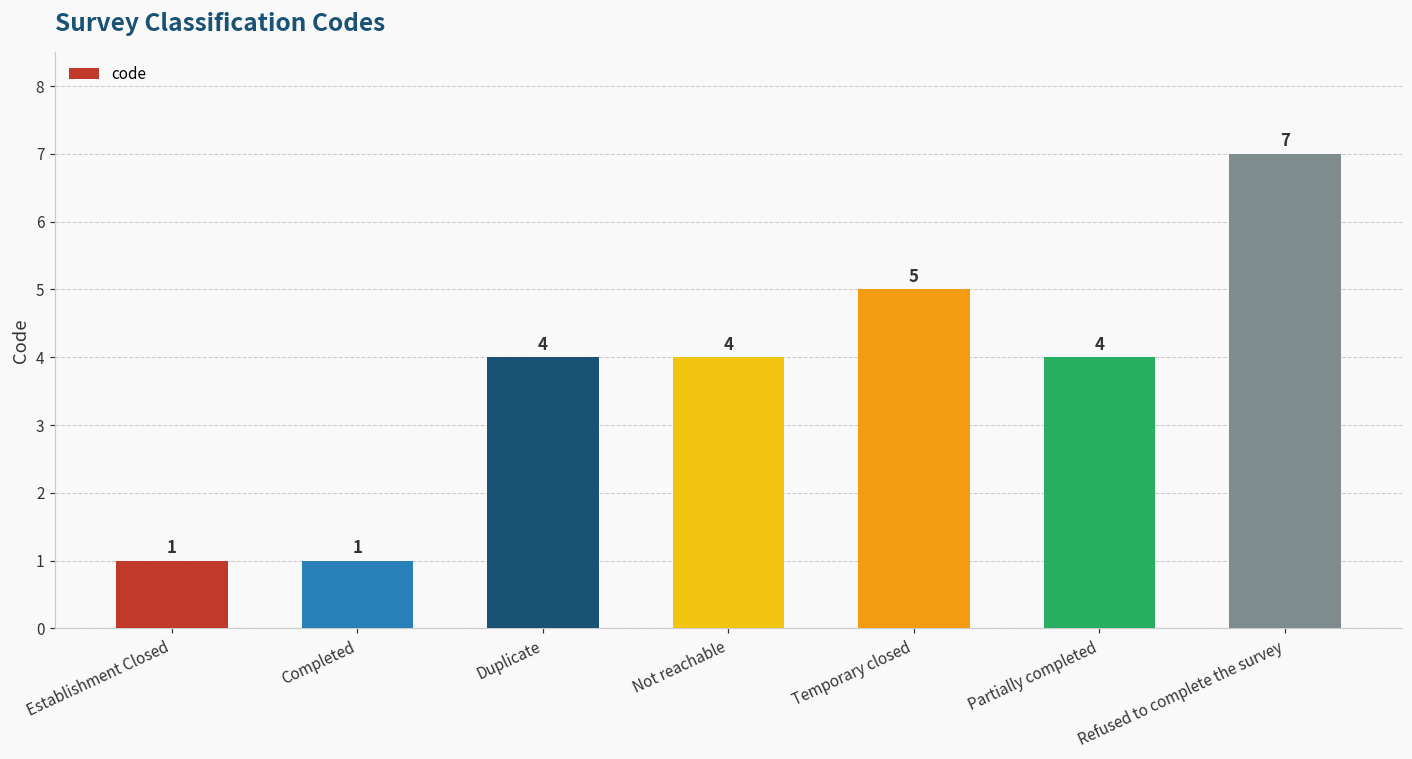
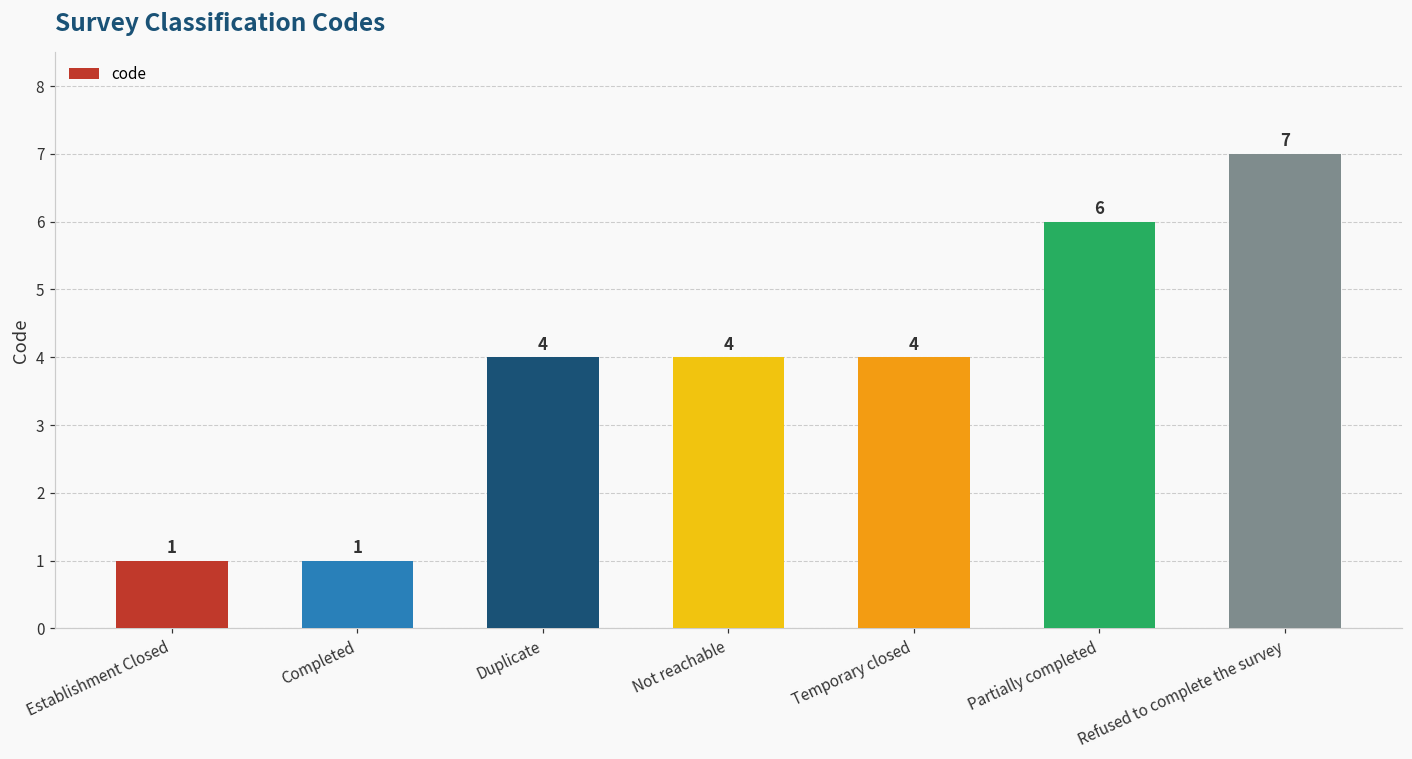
Temporary closed: 5 -> 4
Partially completed: 4 -> 6
